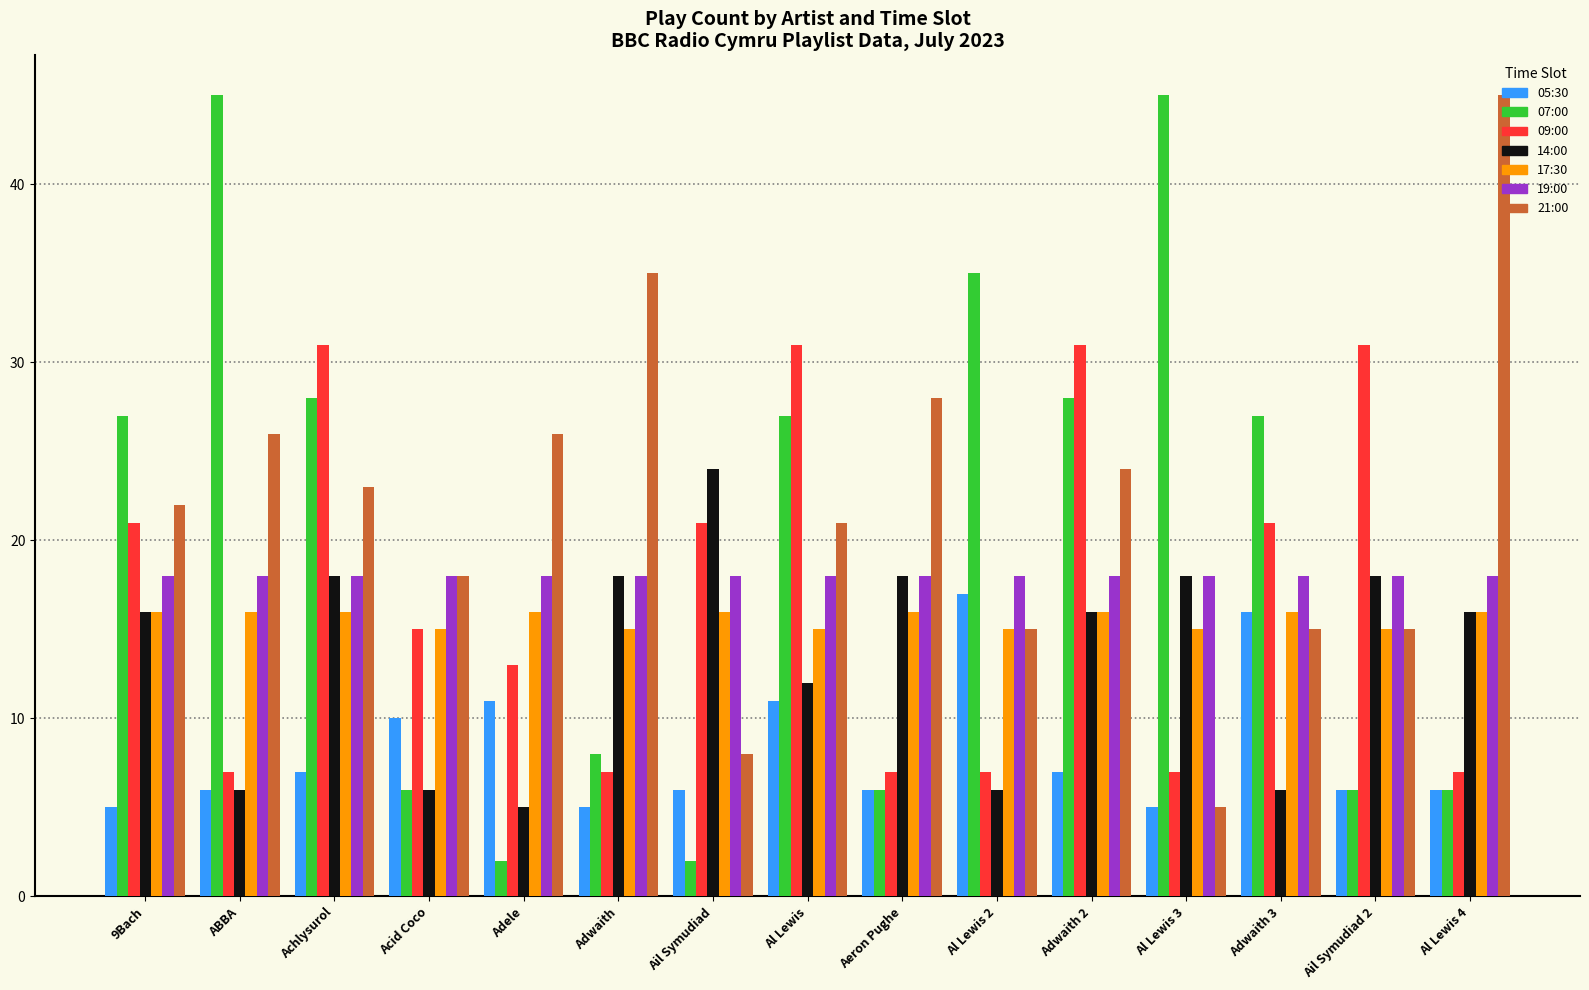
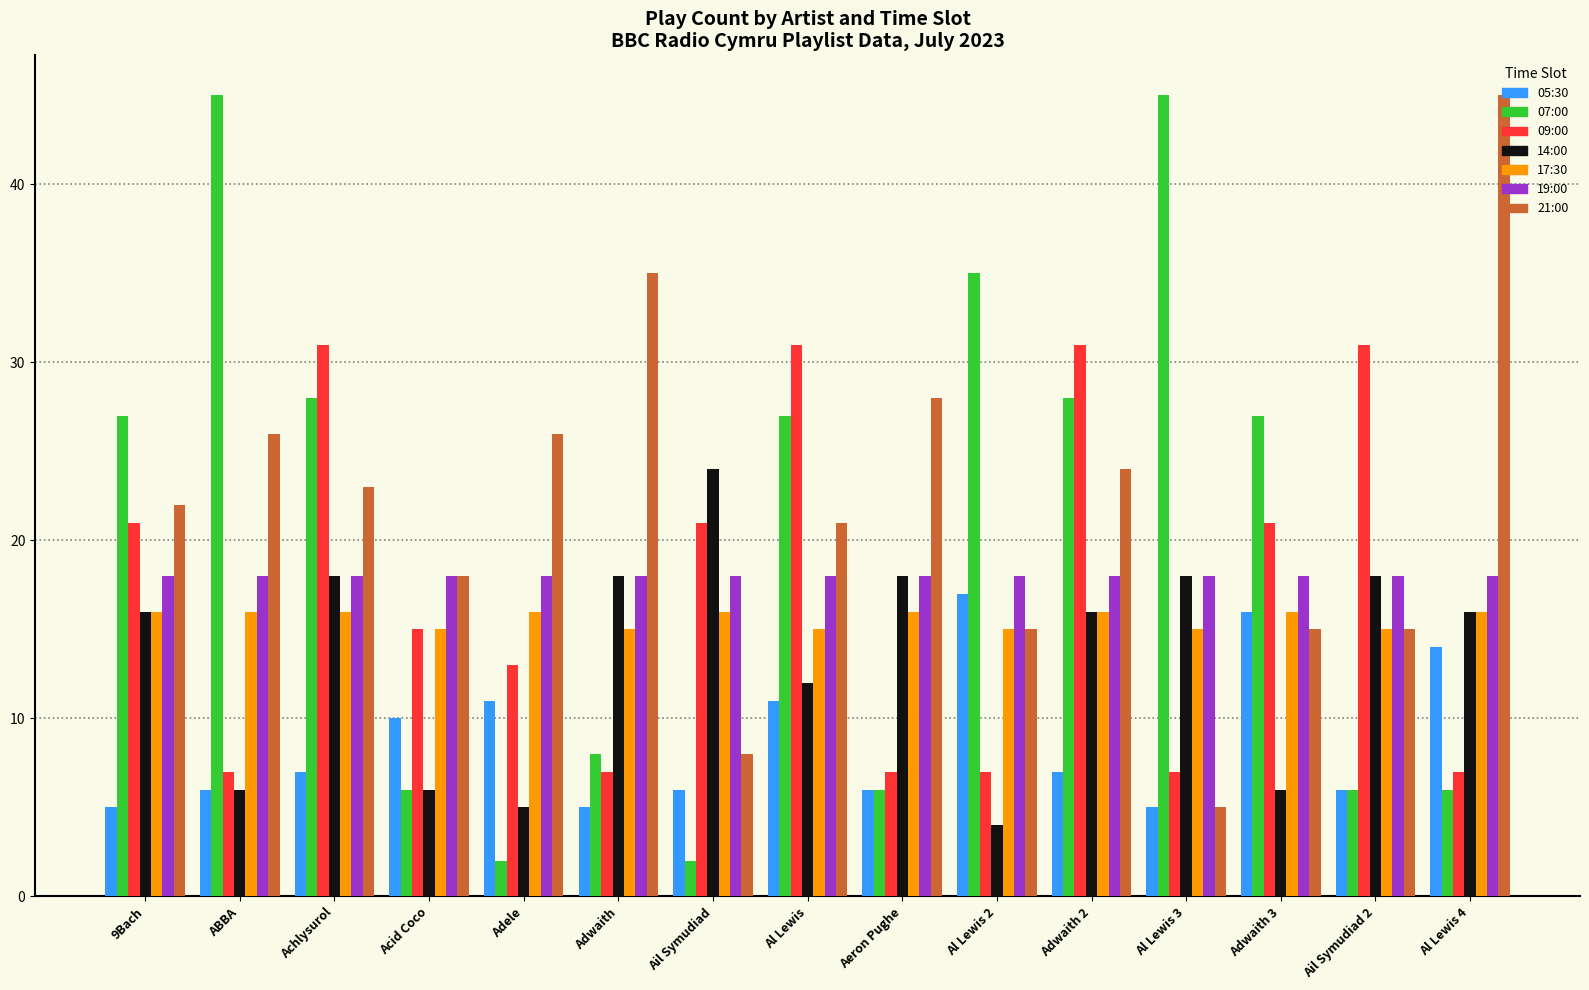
14:00, Al Lewis 2: 6 -> 4
05:30, Al Lewis 4: 6 -> 14
